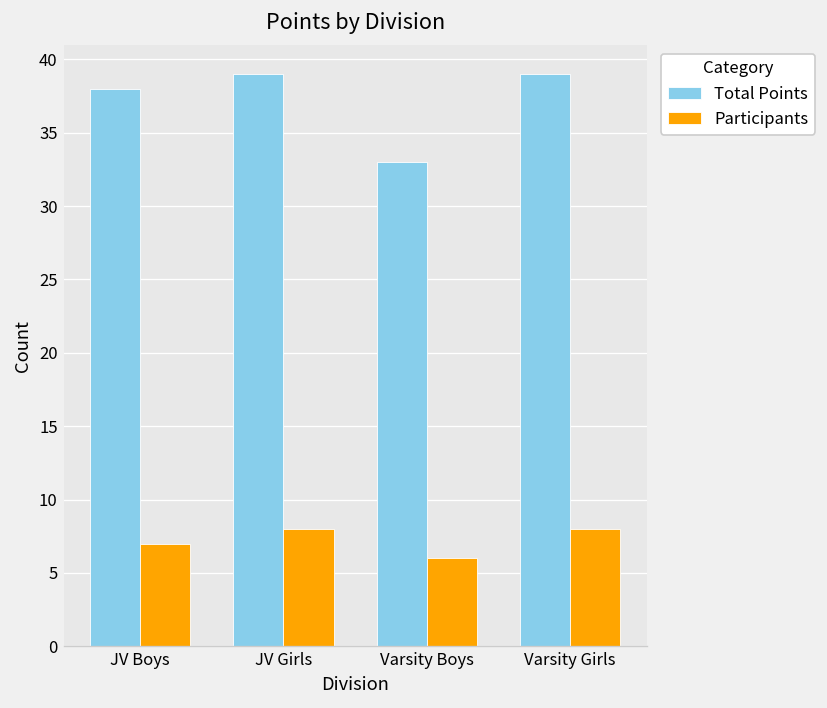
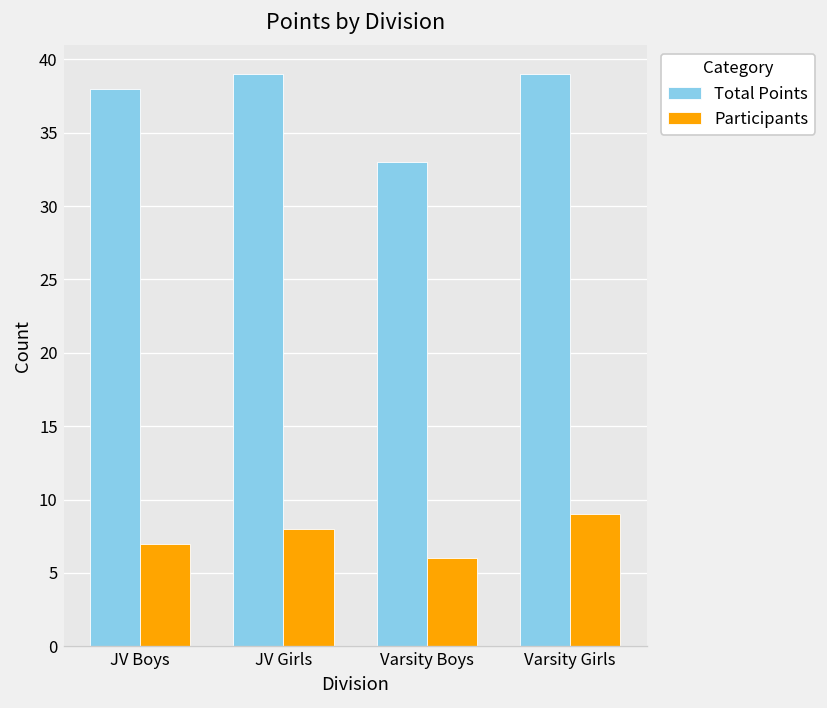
Participants, Varsity Girls: 8 -> 9
